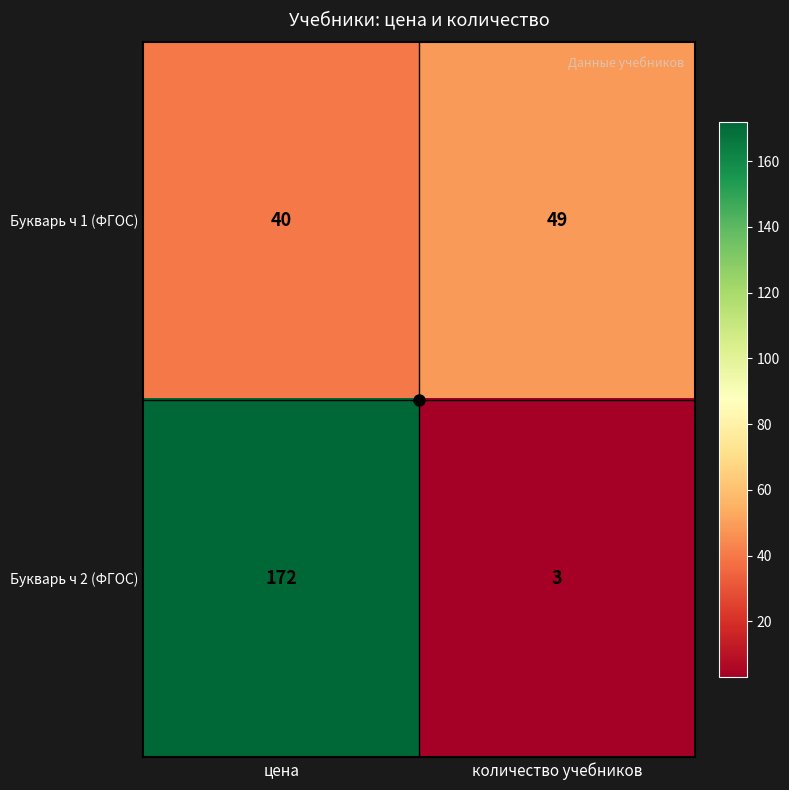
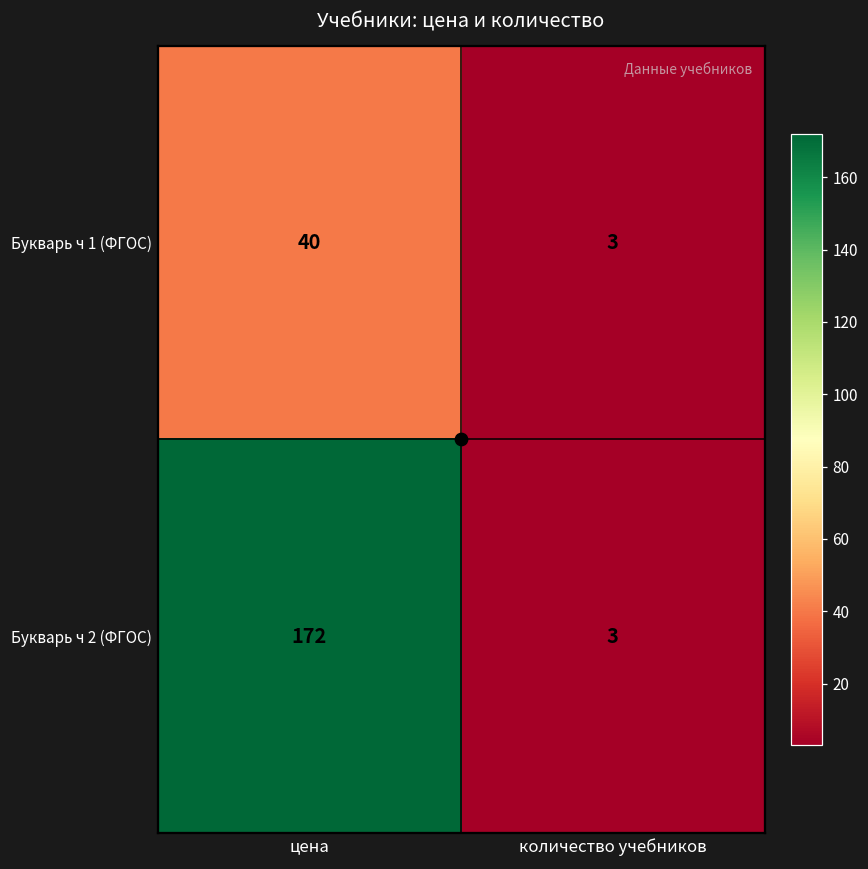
Букварь ч 1 (ФГОС), количество учебников: 49 -> 3
